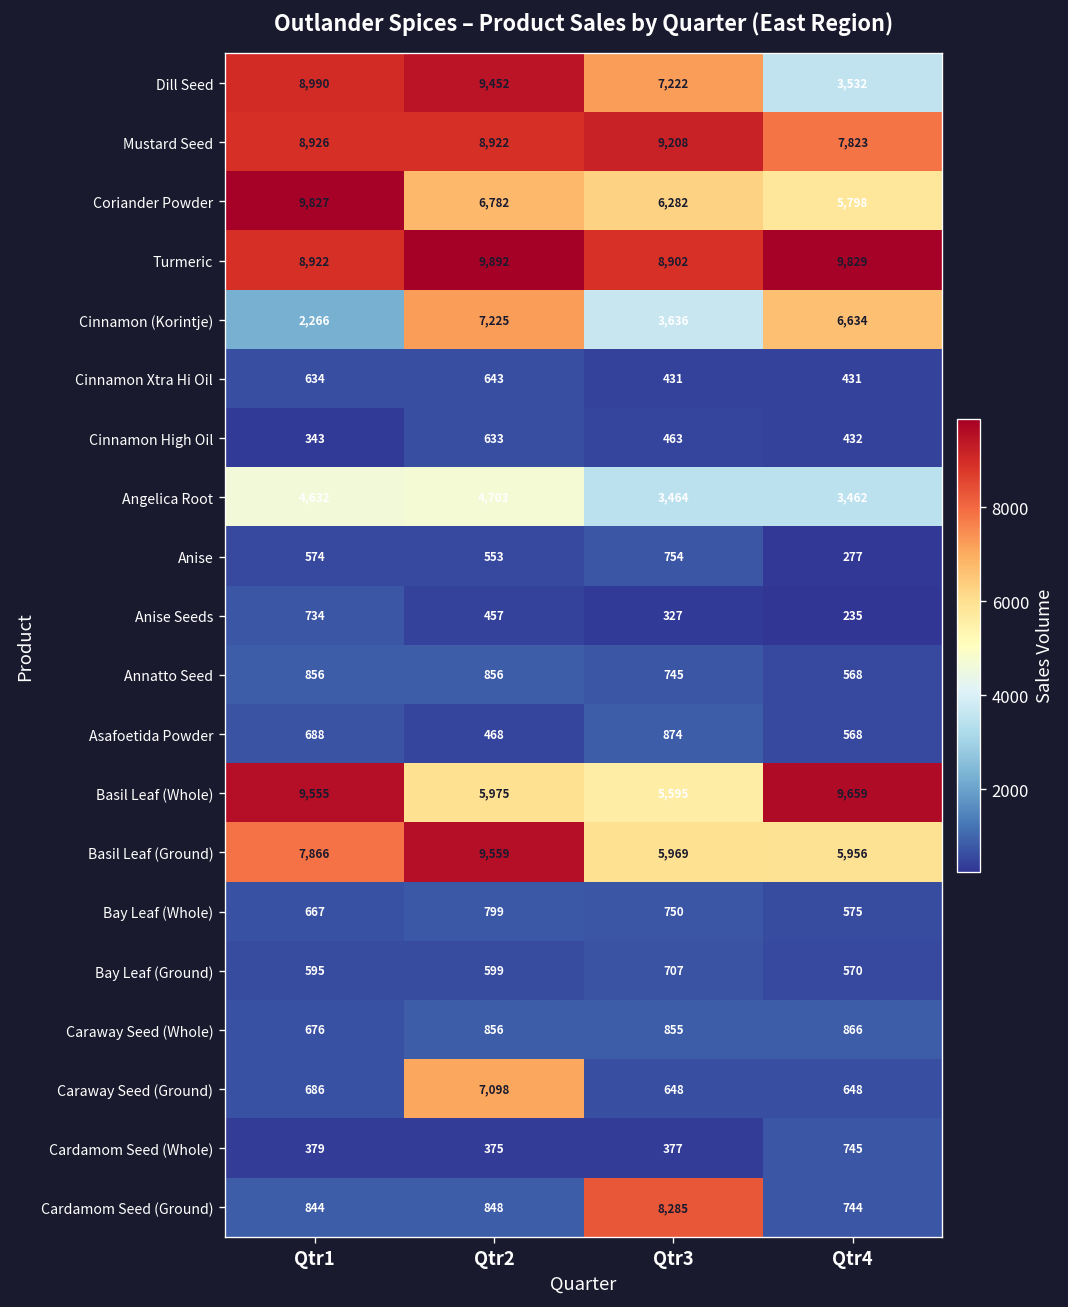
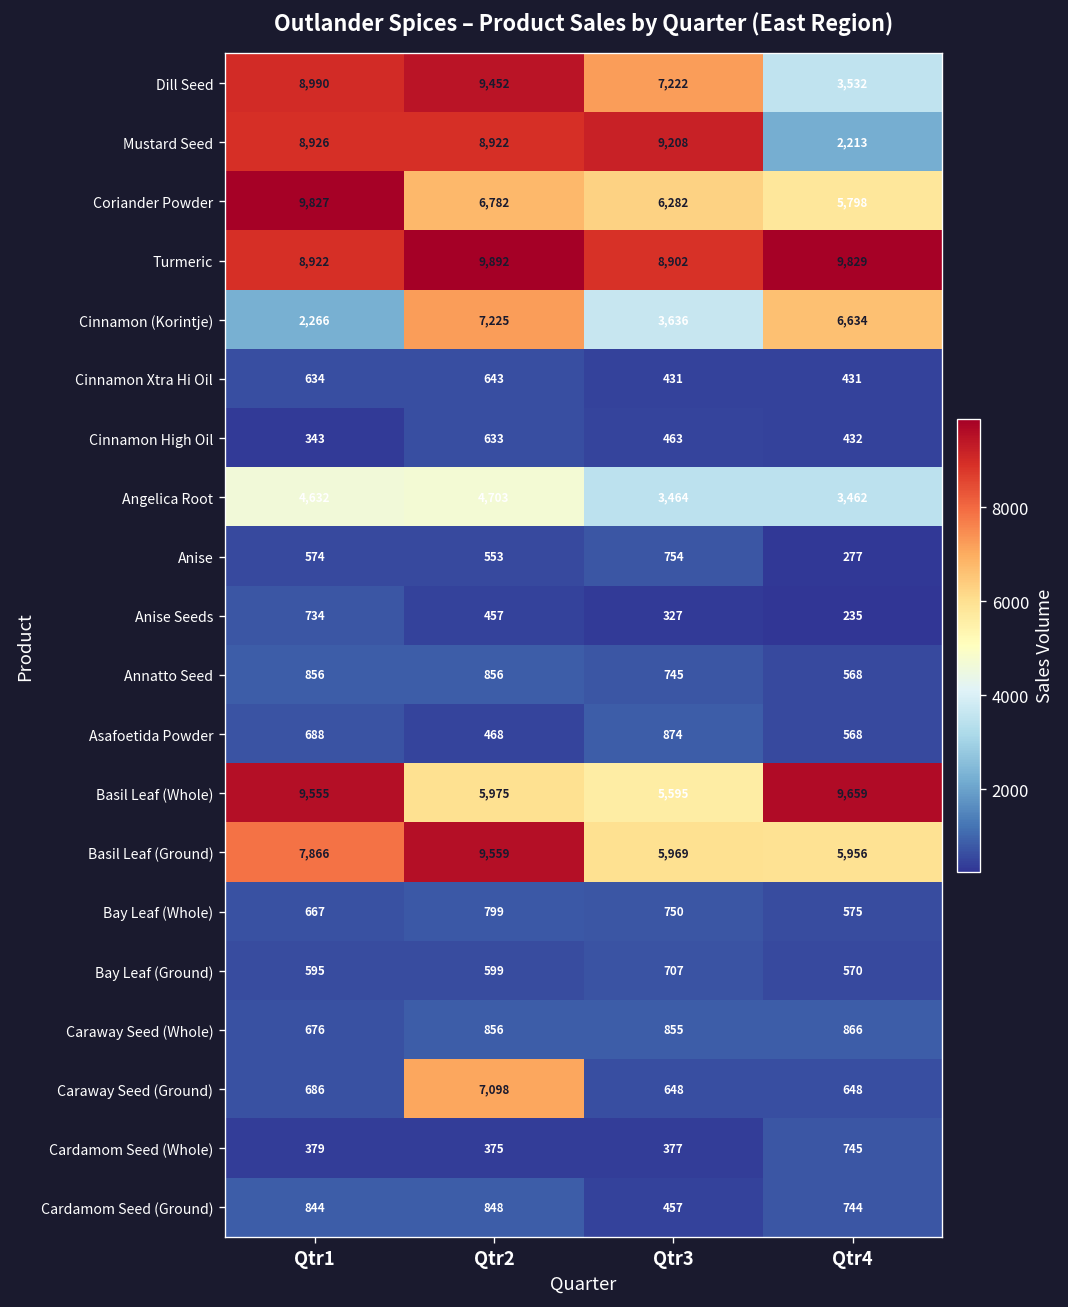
Mustard Seed, Qtr4: 7,823 -> 2,213
Cardamom Seed (Ground), Qtr3: 8,285 -> 457
